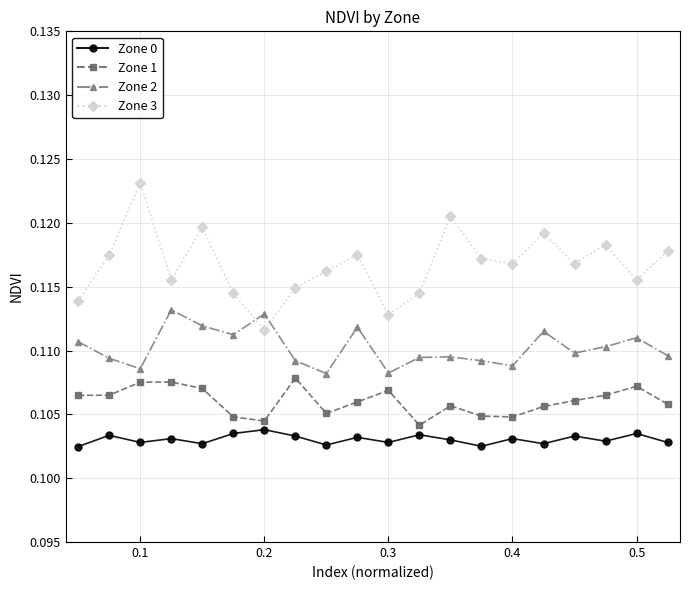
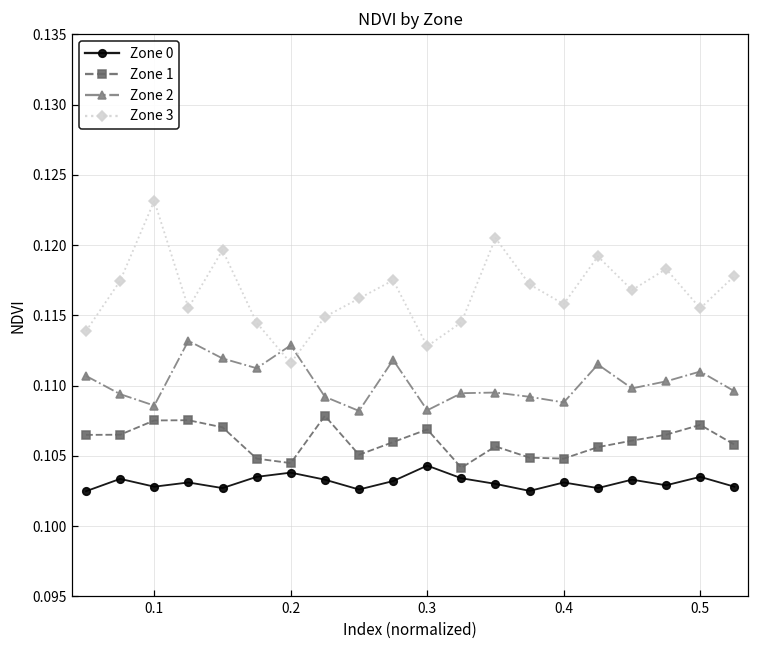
Zone 0, 0.3: 0.1028 -> 0.1043
Zone 3, 0.4: 0.1168 -> 0.1158
